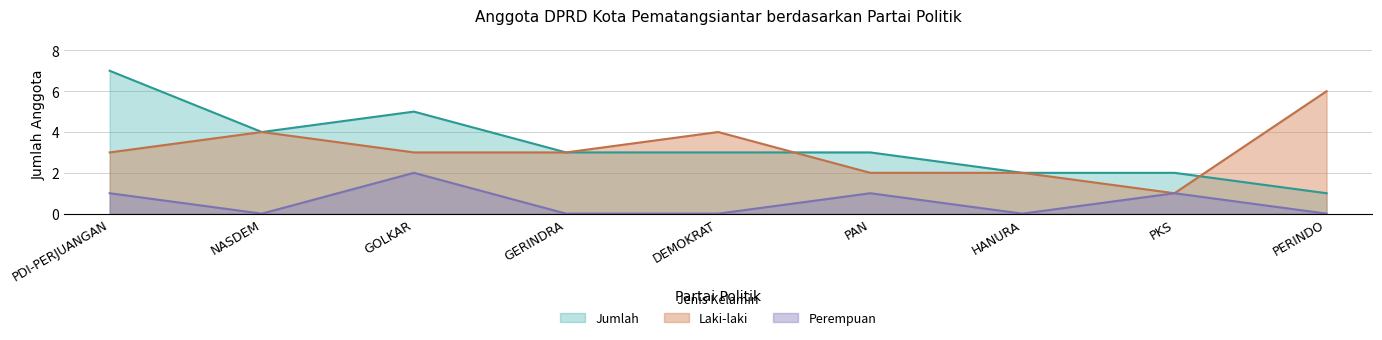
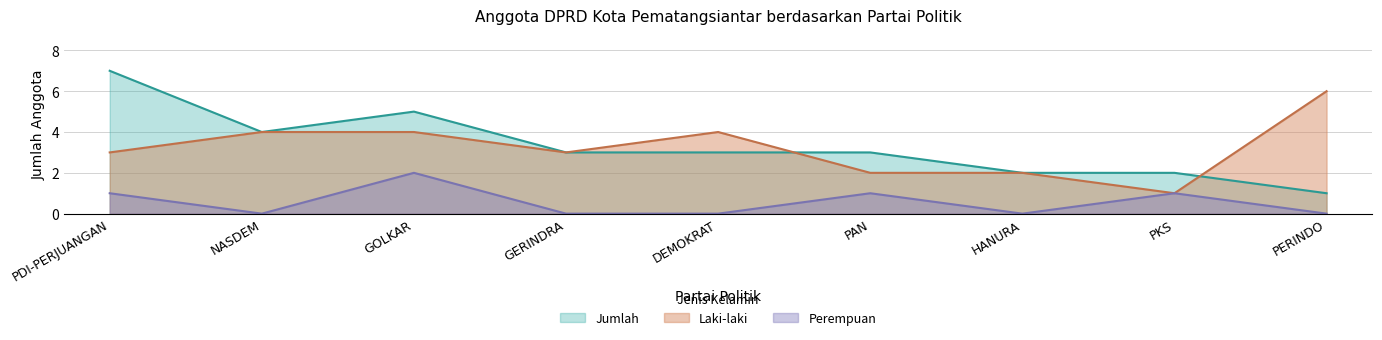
Laki-laki, GOLKAR: 3 -> 4
